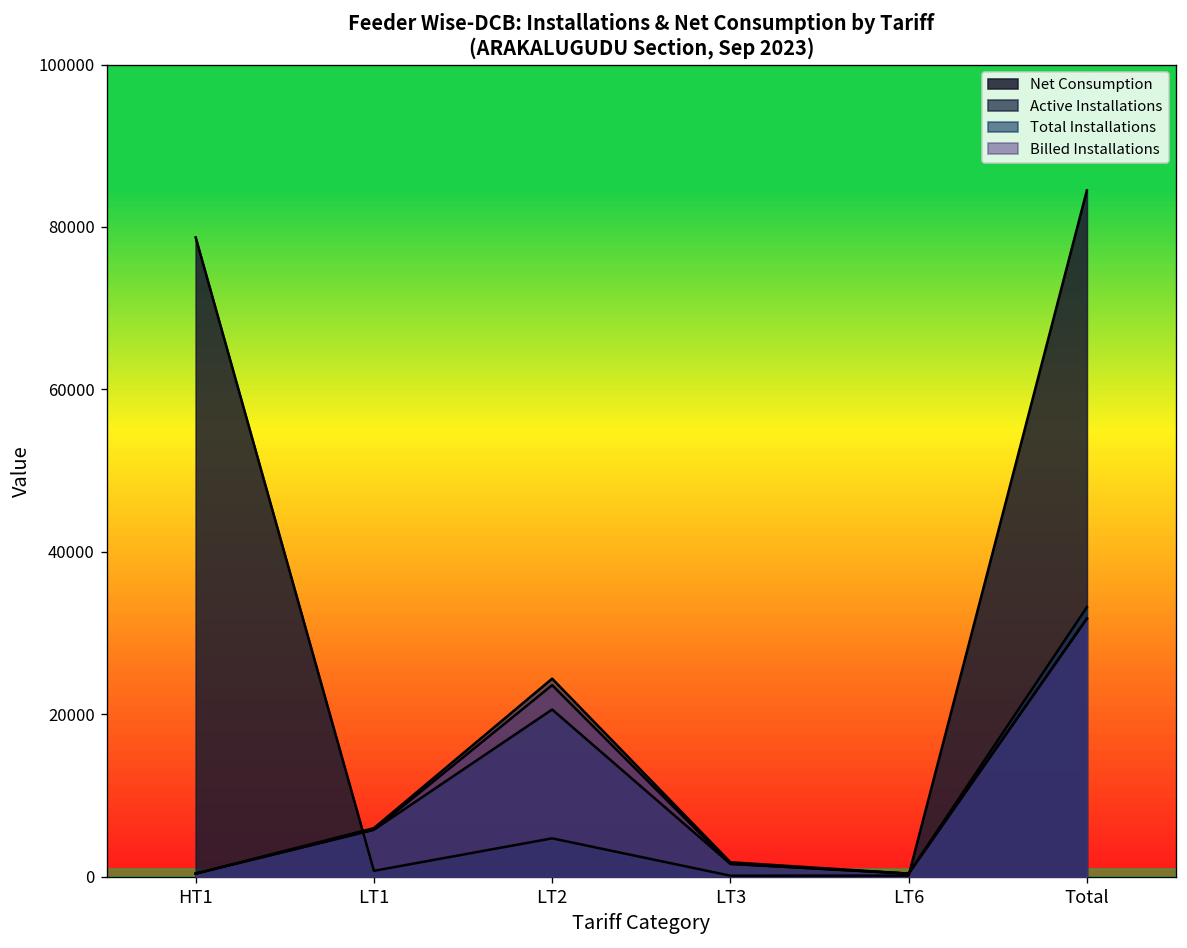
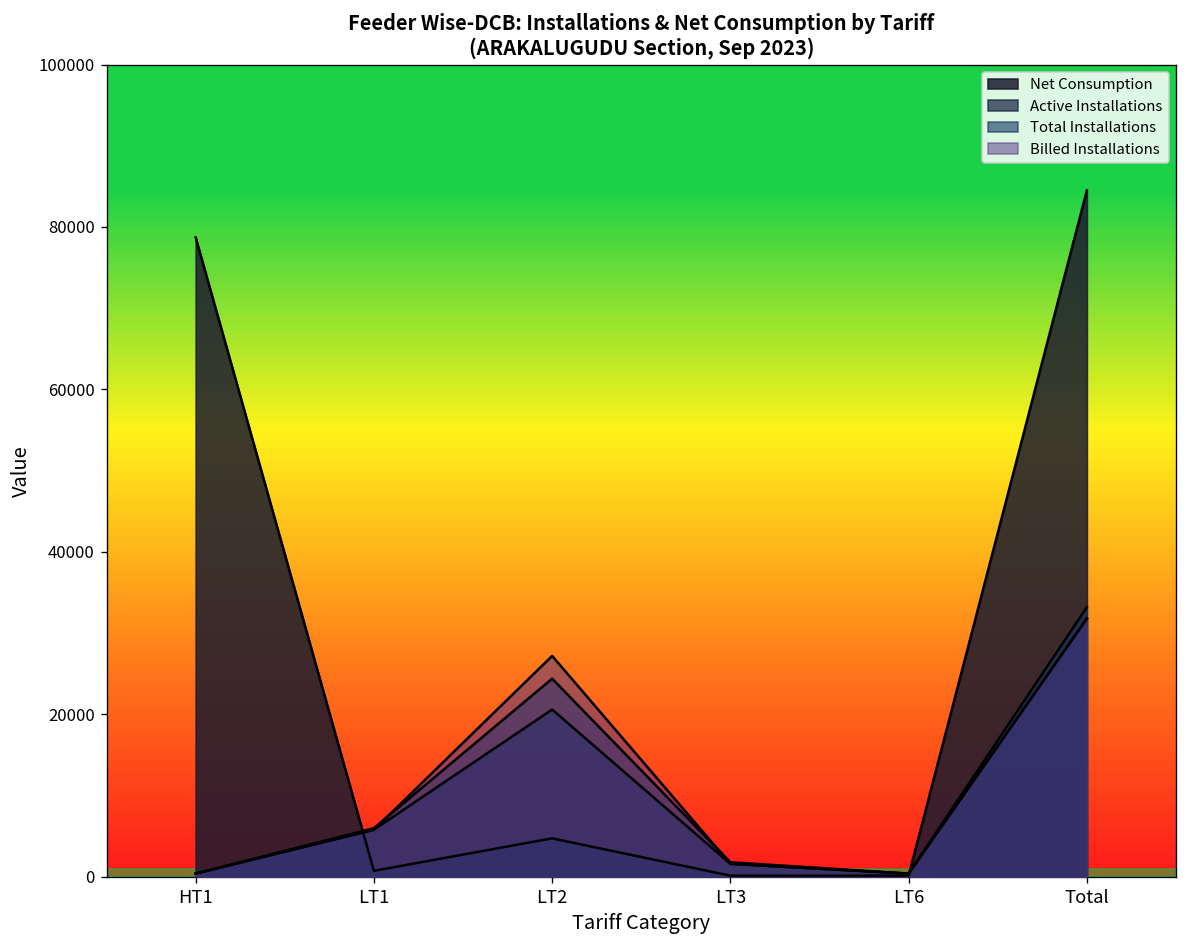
Billed Installations, LT2: 24000 -> 27000
